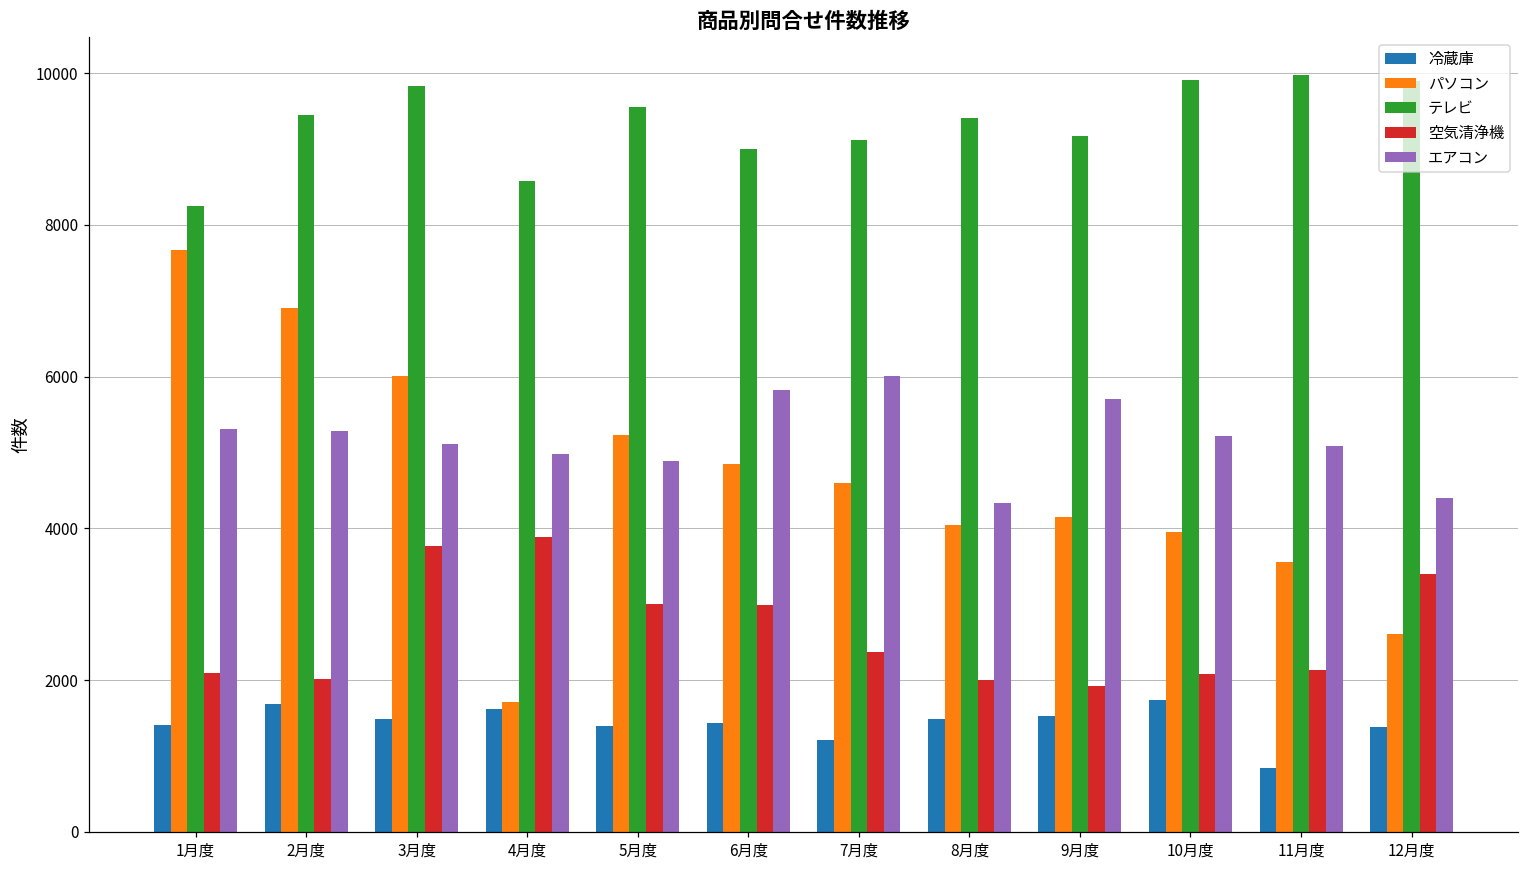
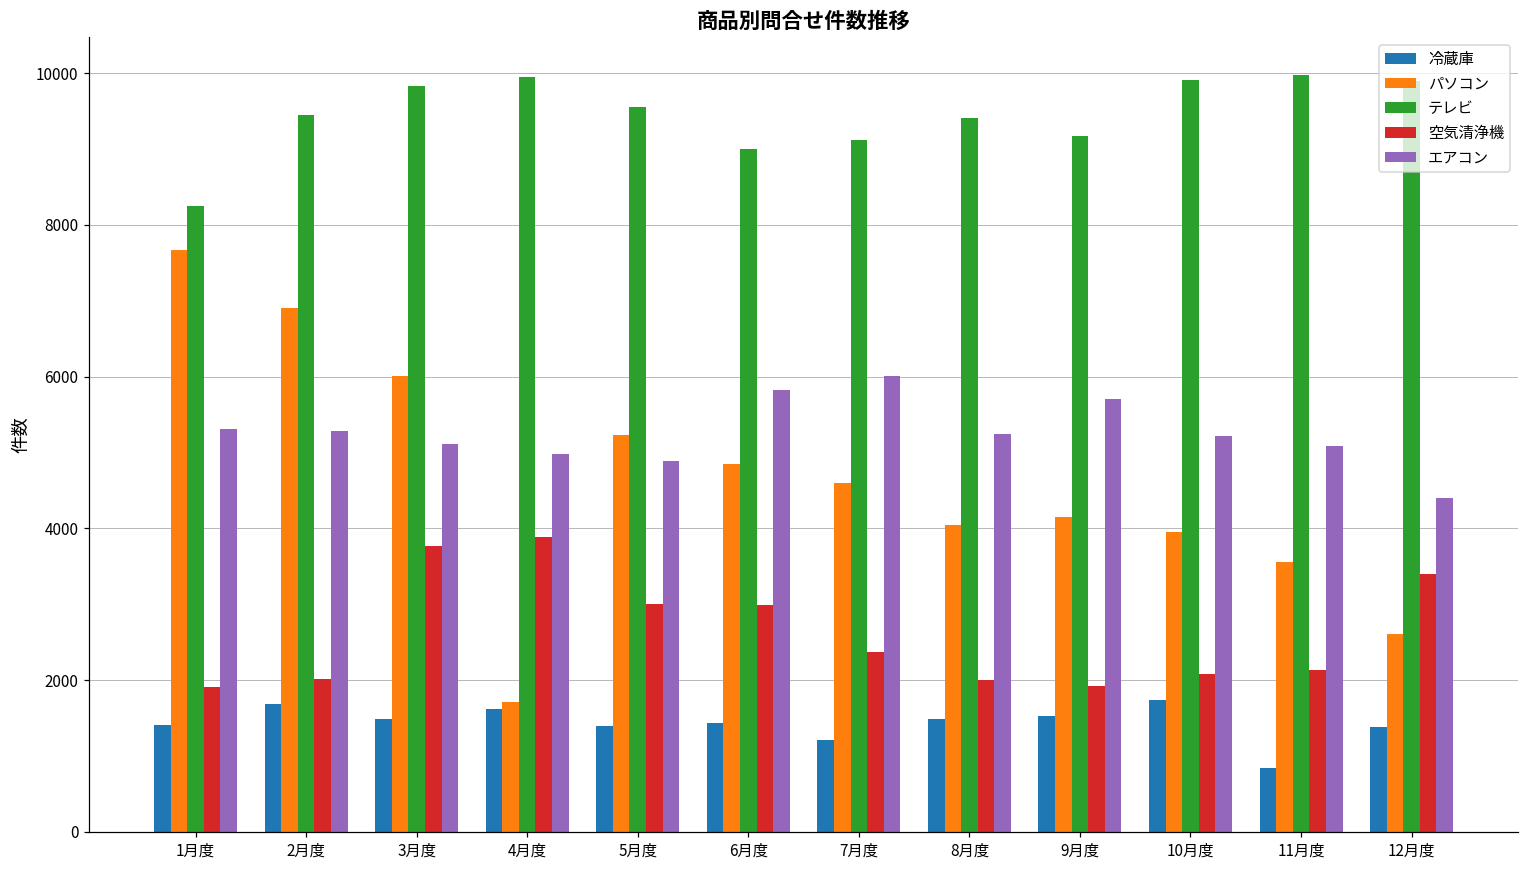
空気清浄機, 1月度: 2100 -> 1900
テレビ, 4月度: 8600 -> 9900
エアコン, 8月度: 4300 -> 5200
